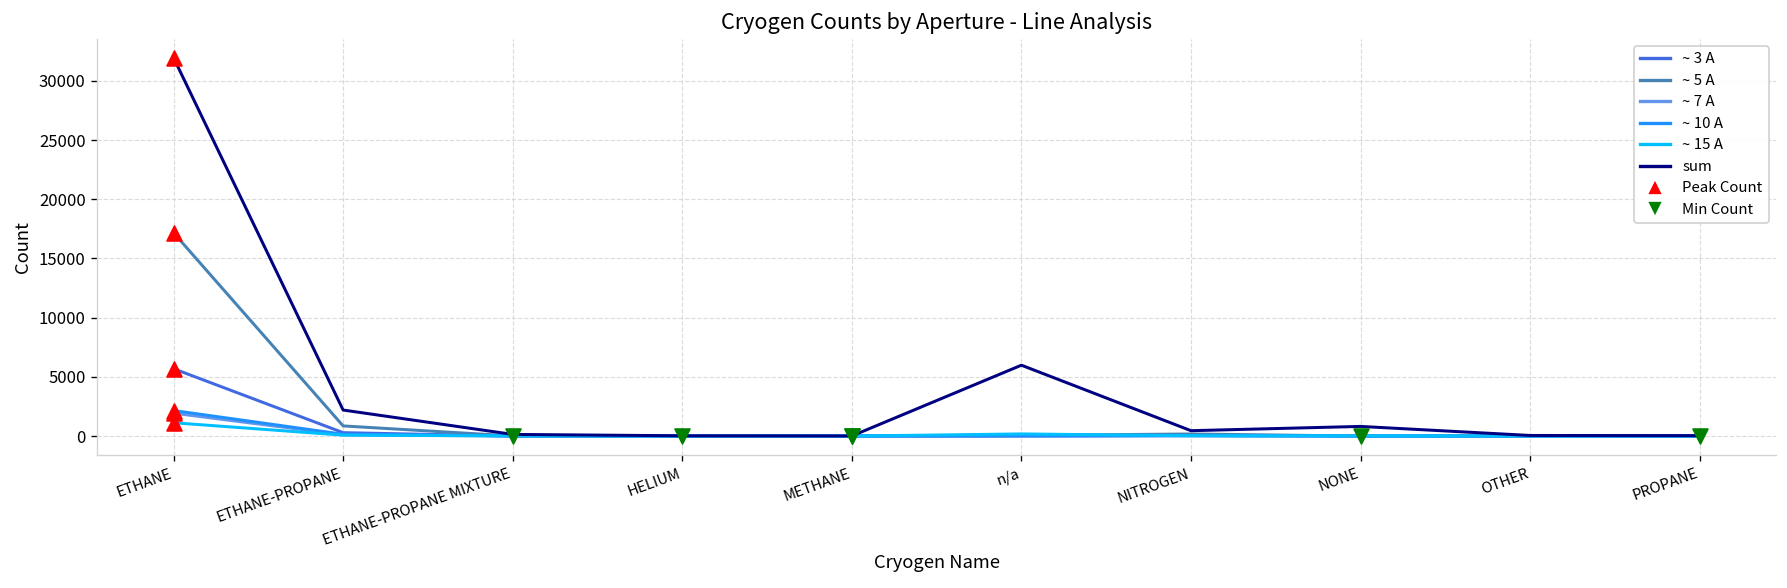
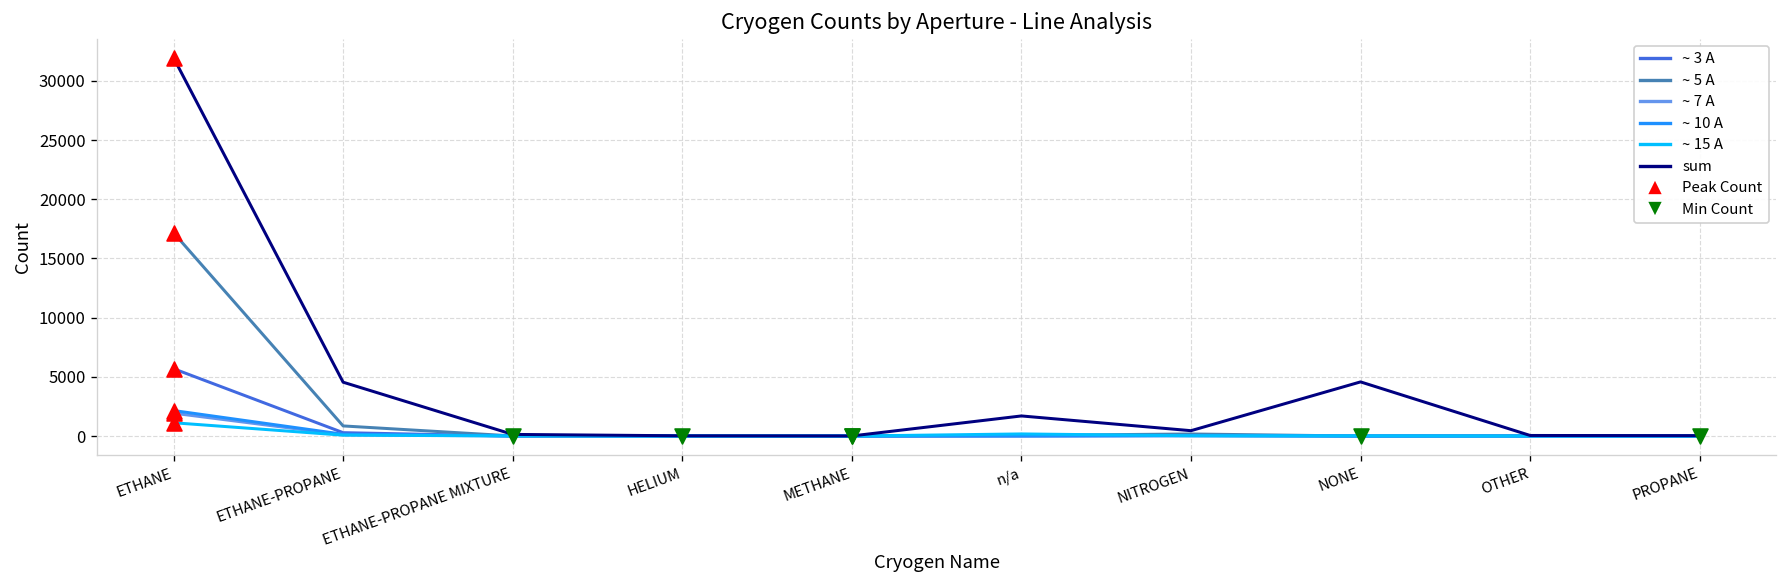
sum, ETHANE-PROPANE: 2000 -> 5000
sum, n/a: 6000 -> 2000
sum, NONE: 1000 -> 5000
